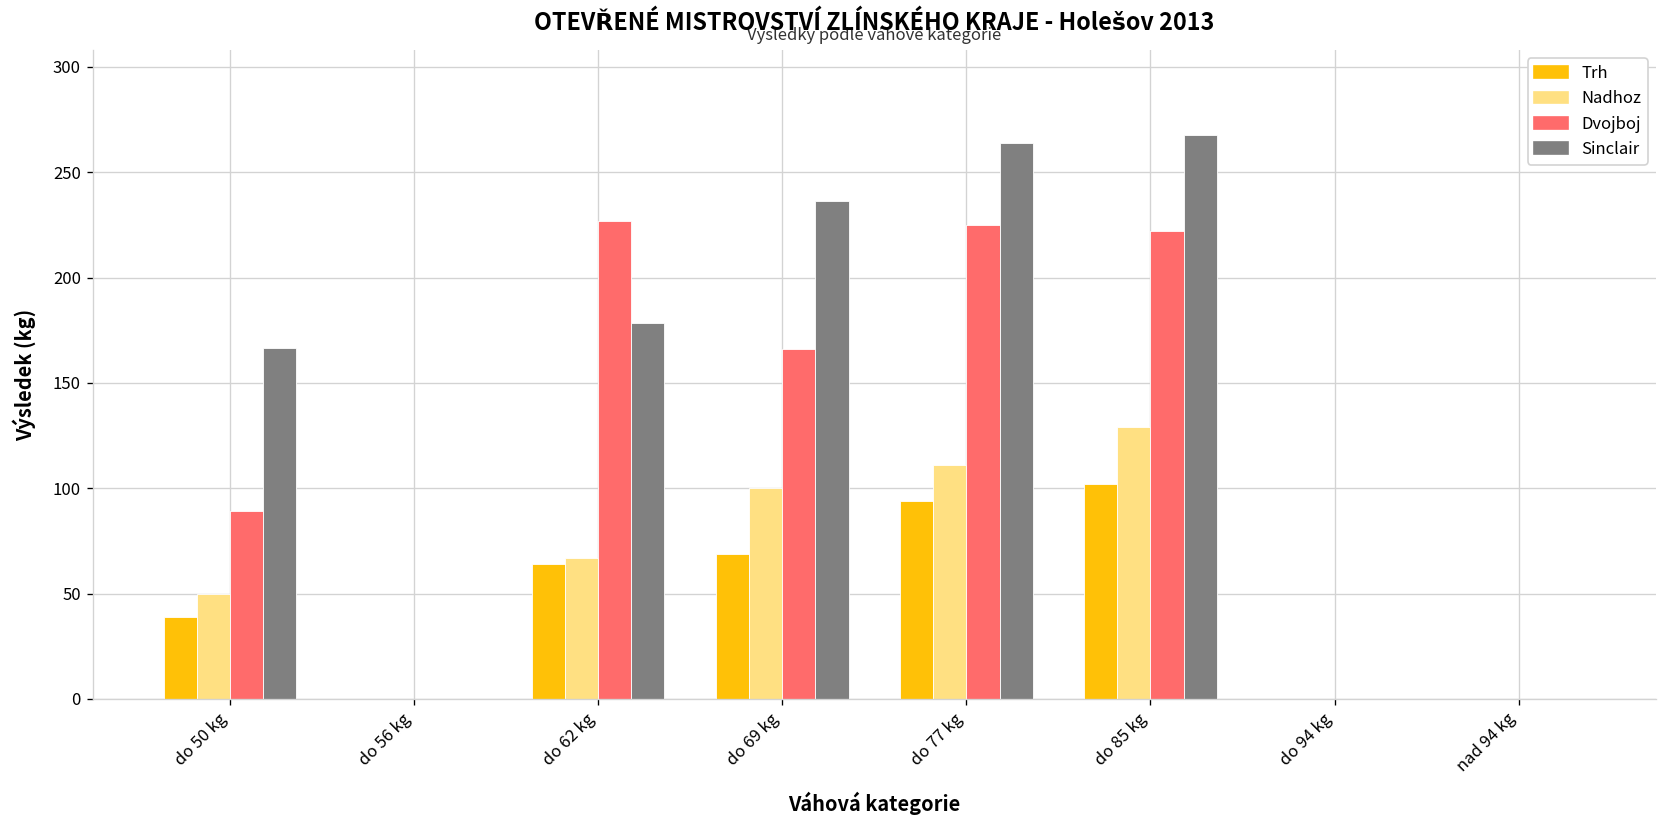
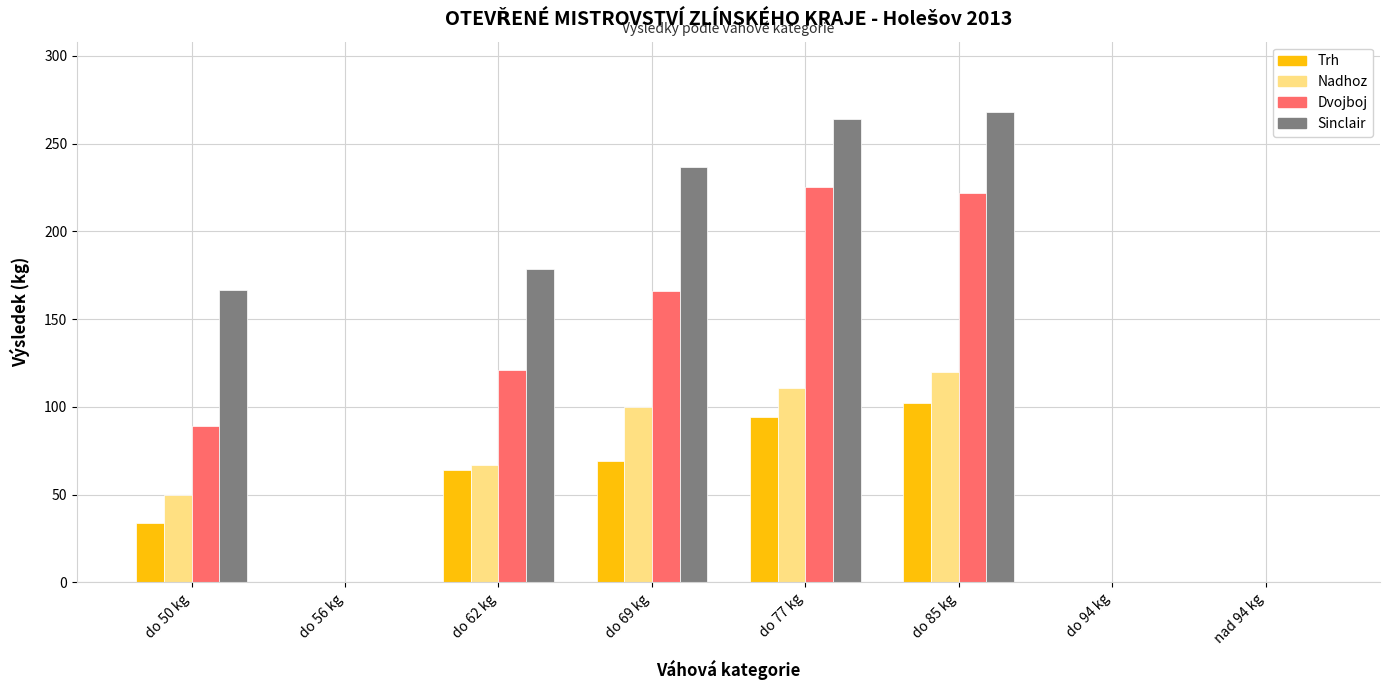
Trh, do 50 kg: 39 -> 34
Dvojboj, do 62 kg: 227 -> 121
Nadhoz, do 85 kg: 129 -> 120
